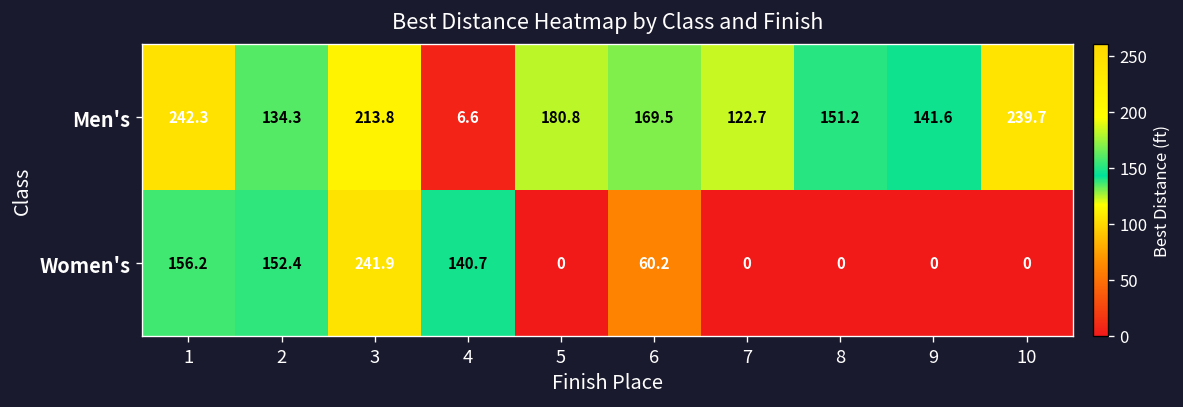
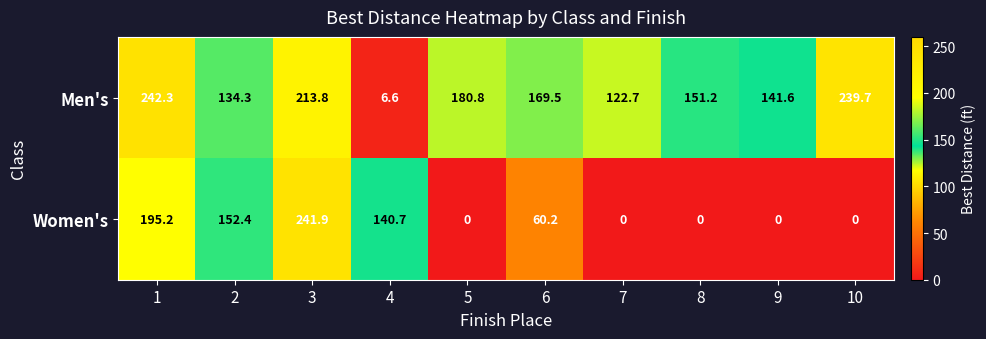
Women's, 1: 156.2 -> 195.2
